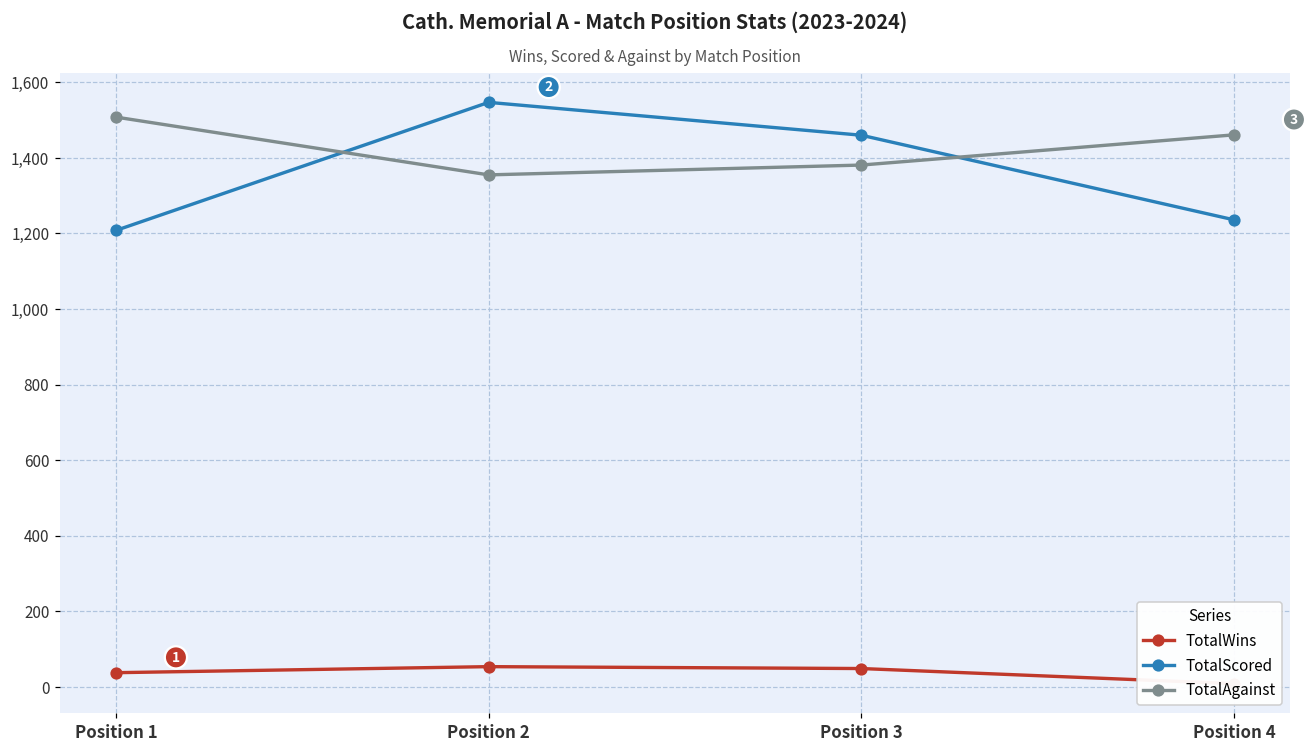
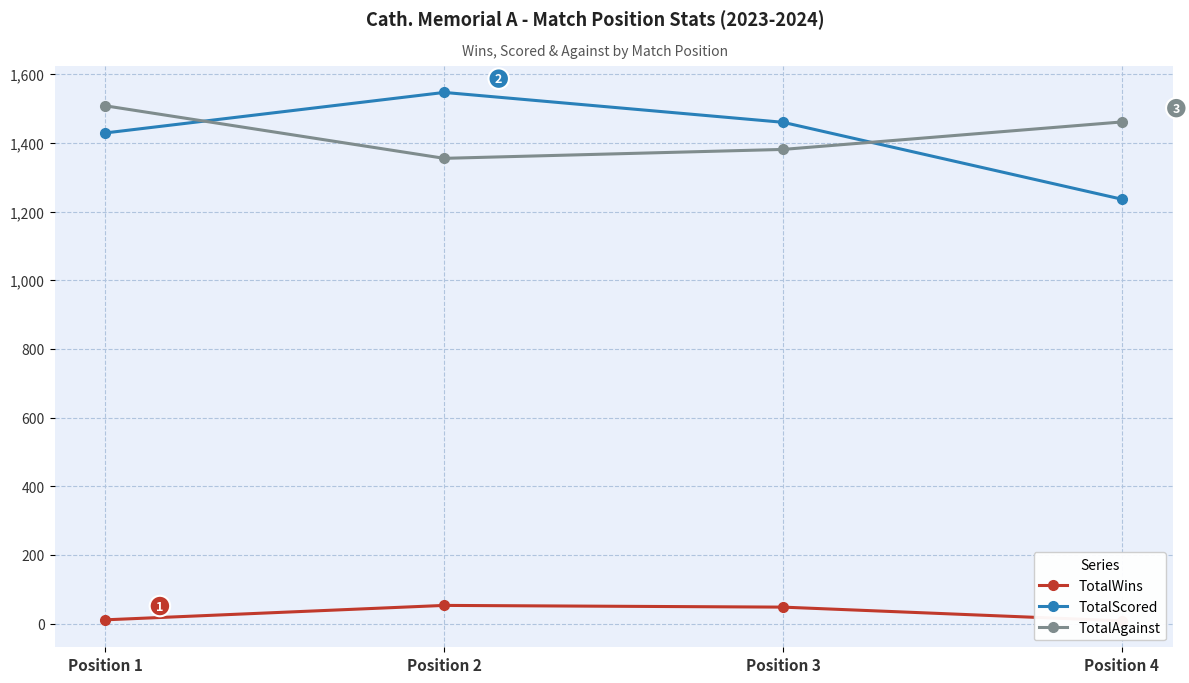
TotalWins, Position 1: 40 -> 10
TotalScored, Position 1: 1,210 -> 1,430
